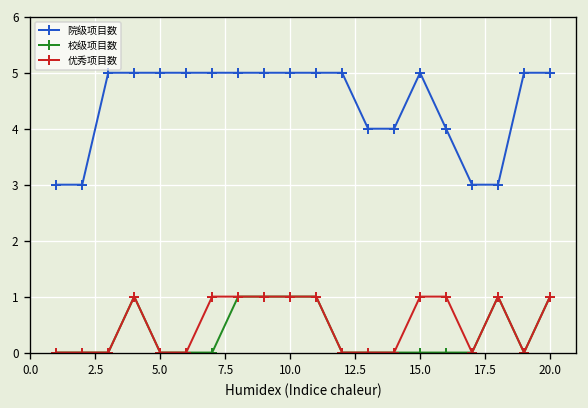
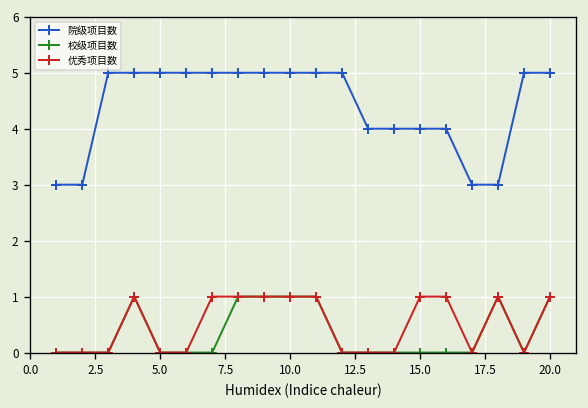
院级项目数, 15.0: 5 -> 4
